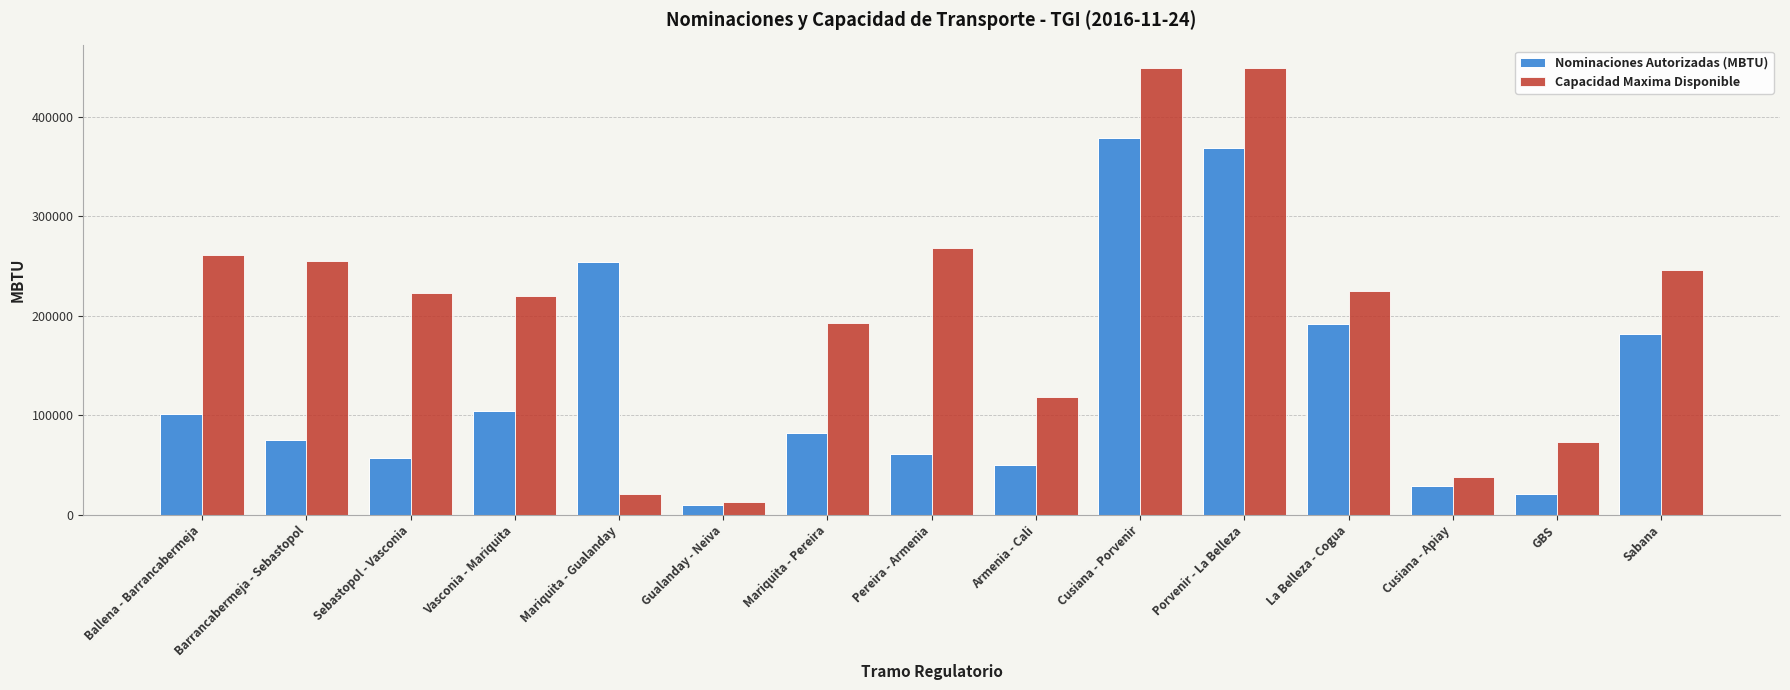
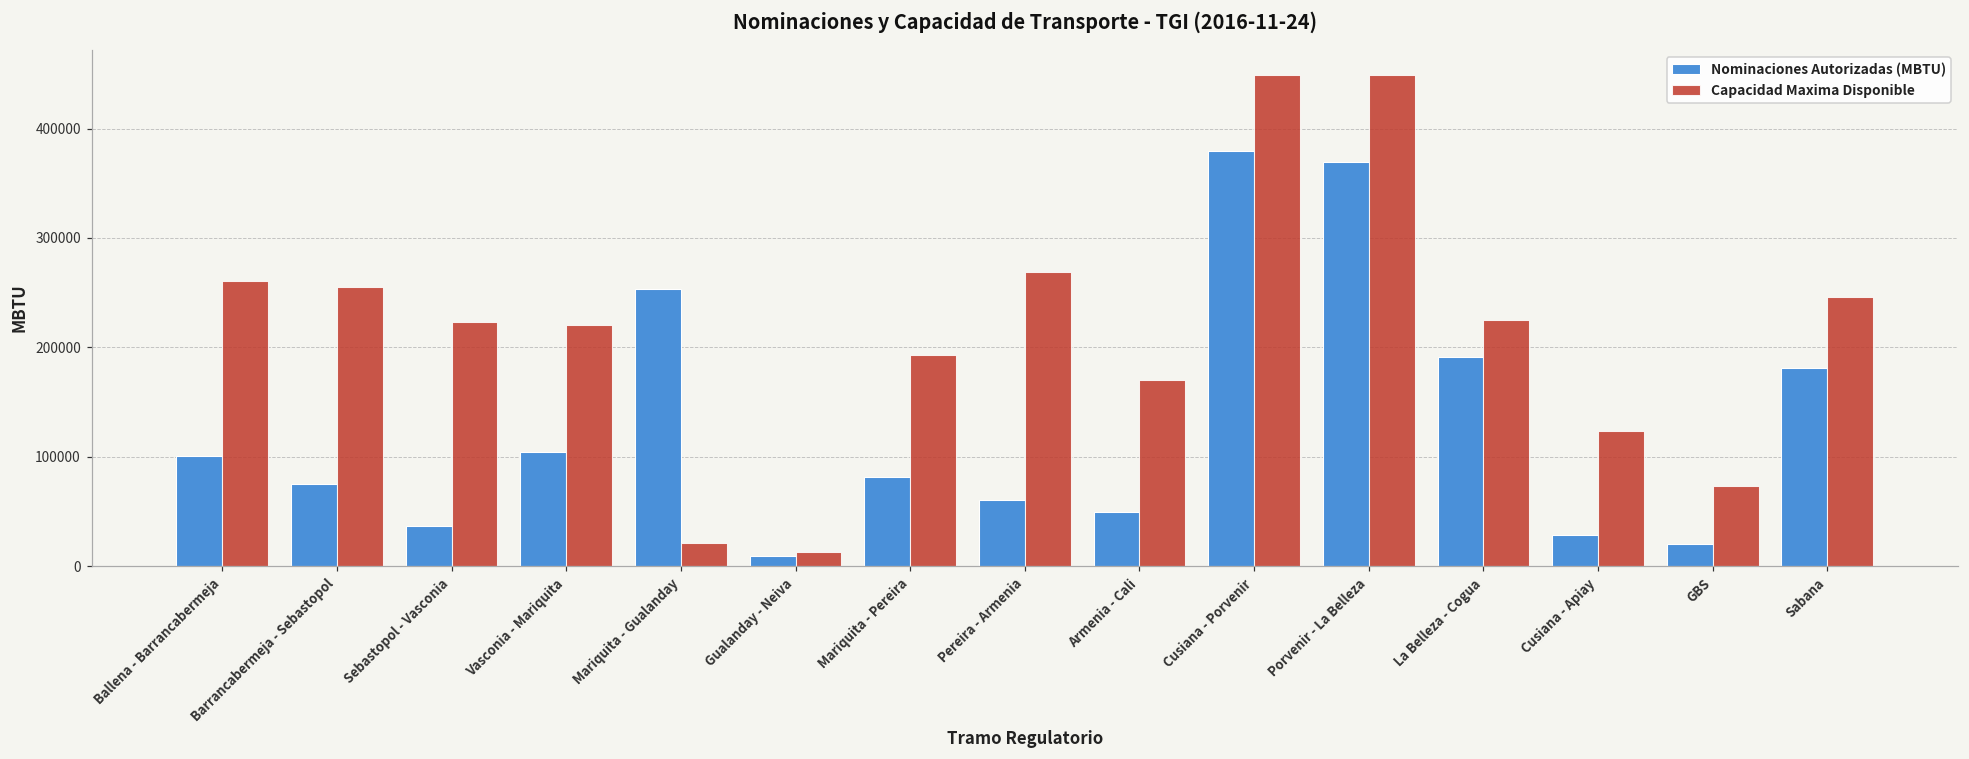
Nominaciones Autorizadas (MBTU), Sebastopol - Vasconia: 60000 -> 40000
Capacidad Maxima Disponible, Armenia - Cali: 120000 -> 170000
Capacidad Maxima Disponible, Cusiana - Apiay: 40000 -> 120000
